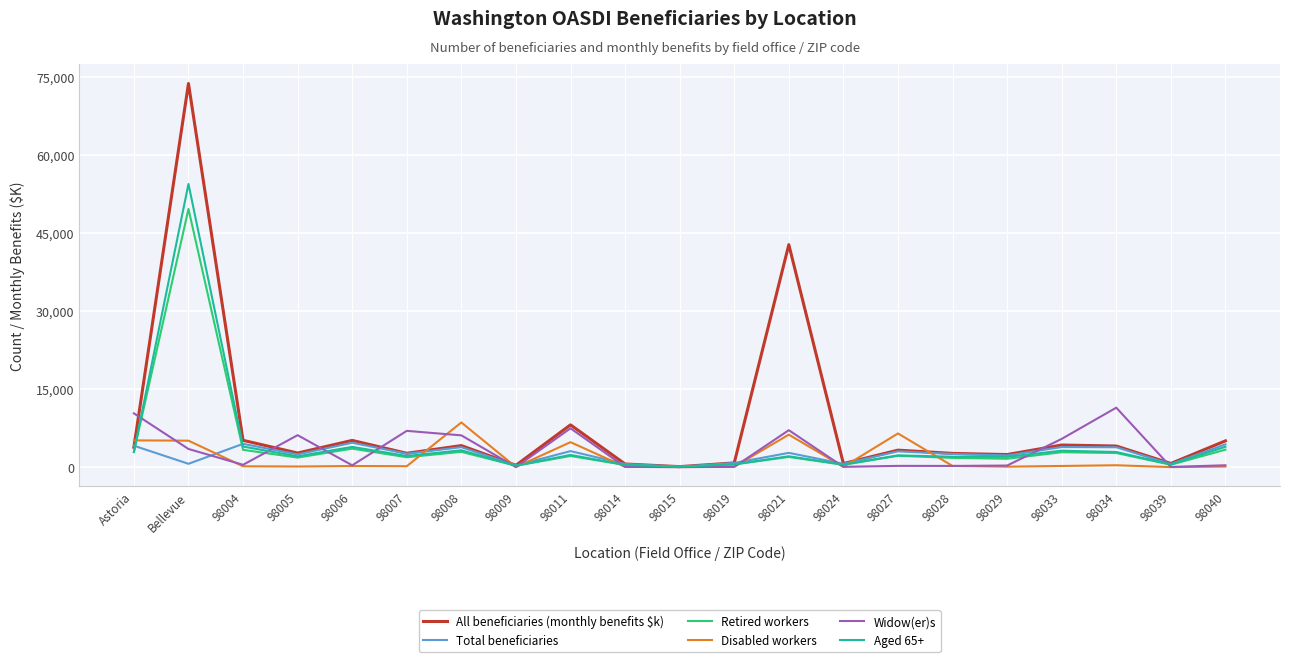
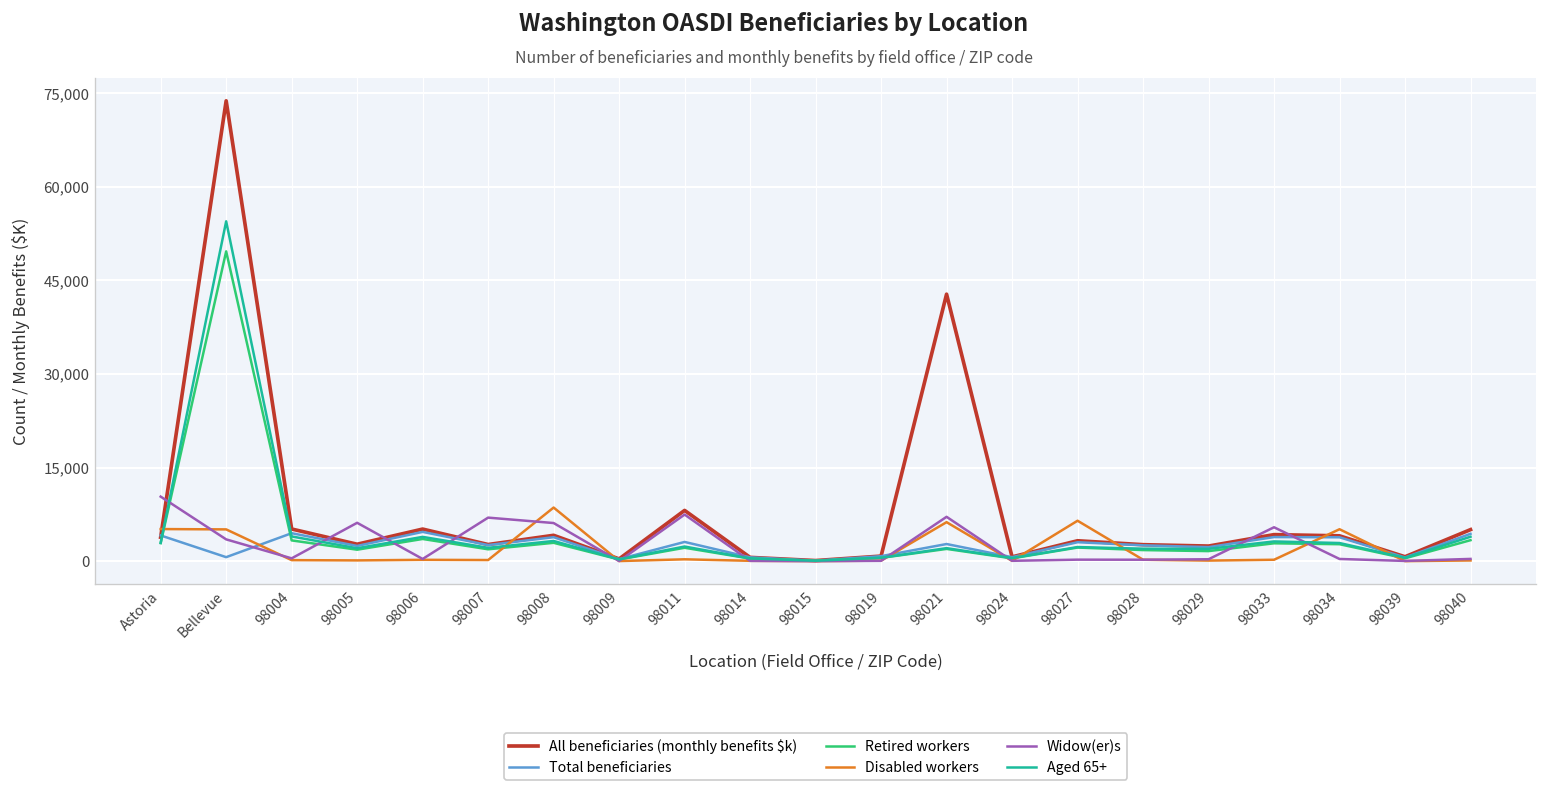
Disabled workers, 98011: 5,000 -> 0
Disabled workers, 98034: 0 -> 5,000
Widow(er)s, 98034: 11,000 -> 0
